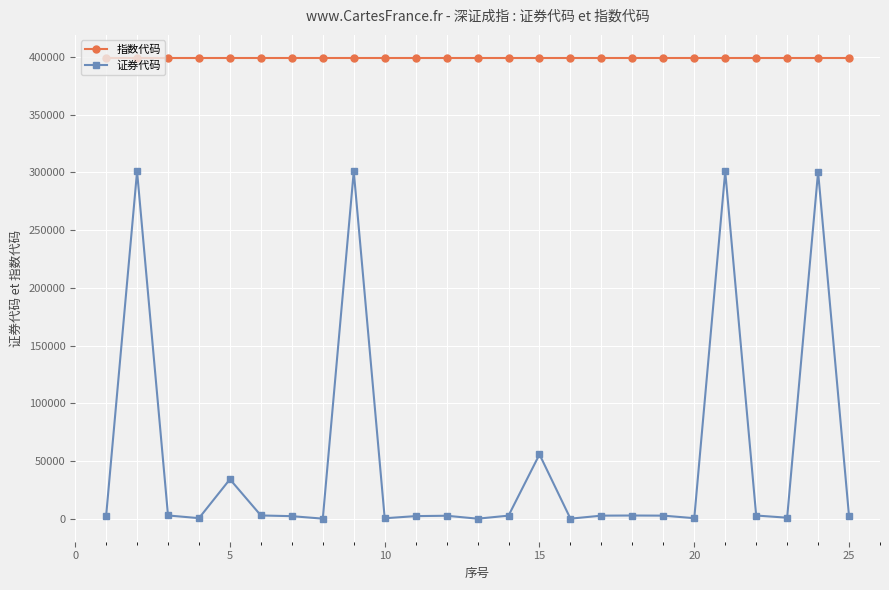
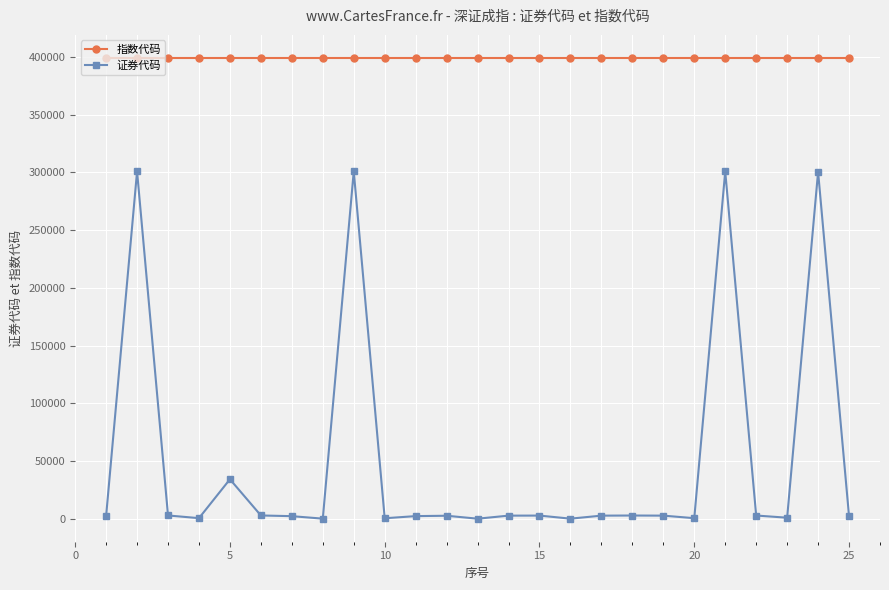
证券代码, 15: 56000 -> 3000
